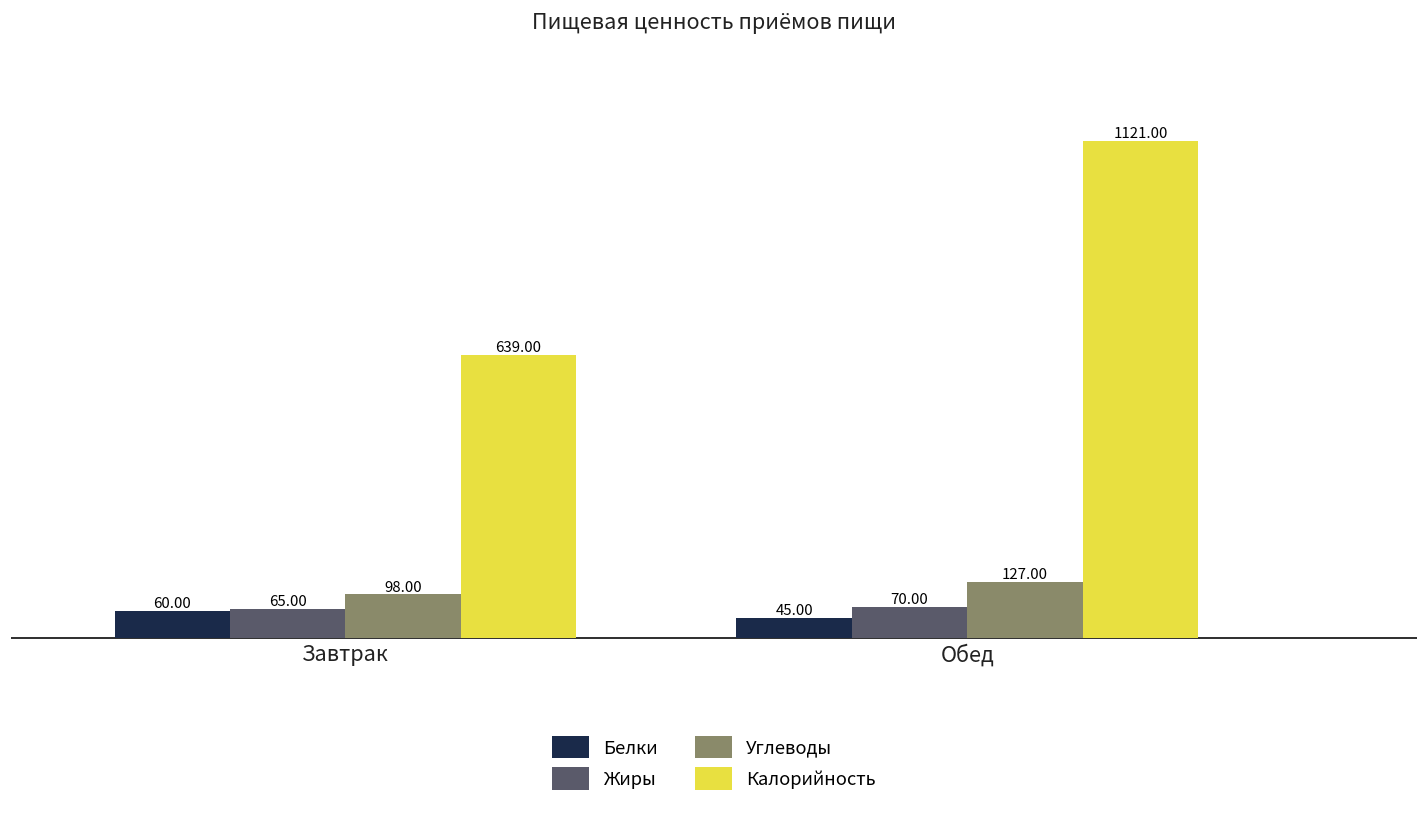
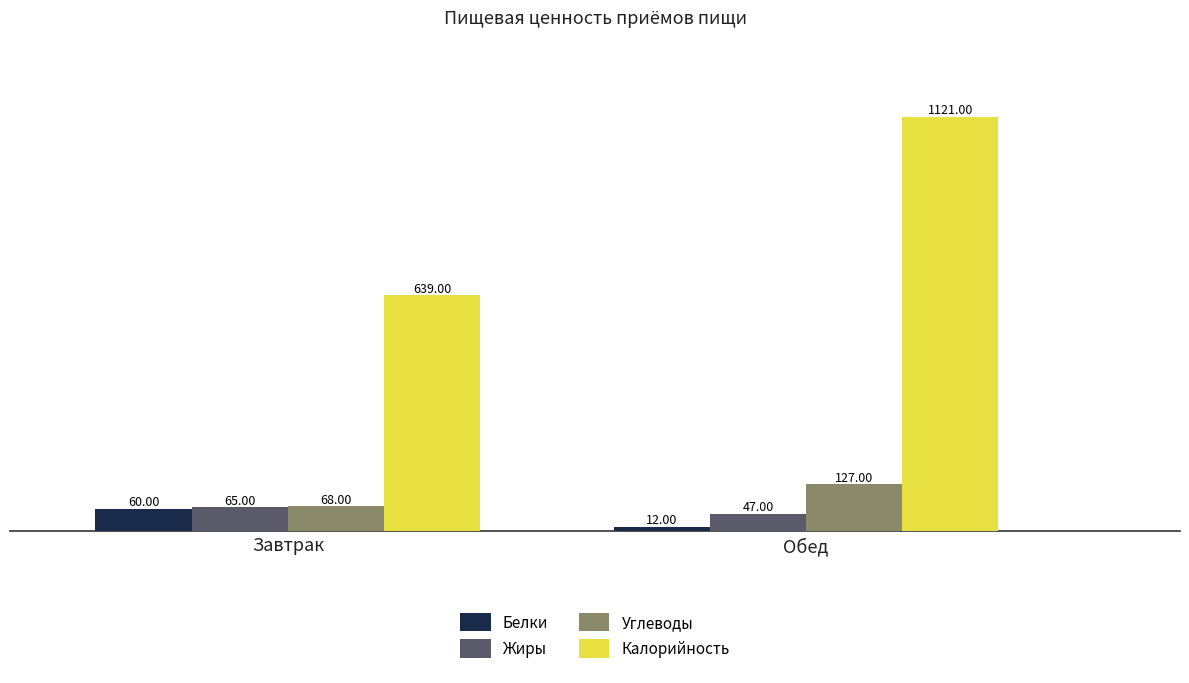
Углеводы, Завтрак: 98.00 -> 68.00
Белки, Обед: 45.00 -> 12.00
Жиры, Обед: 70.00 -> 47.00
